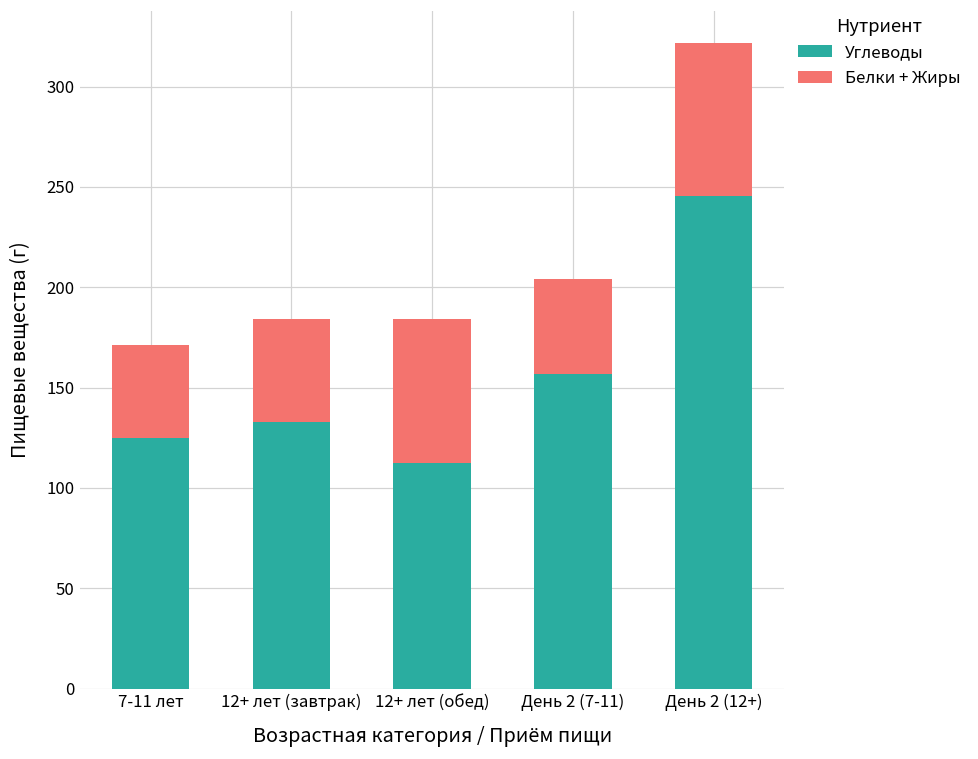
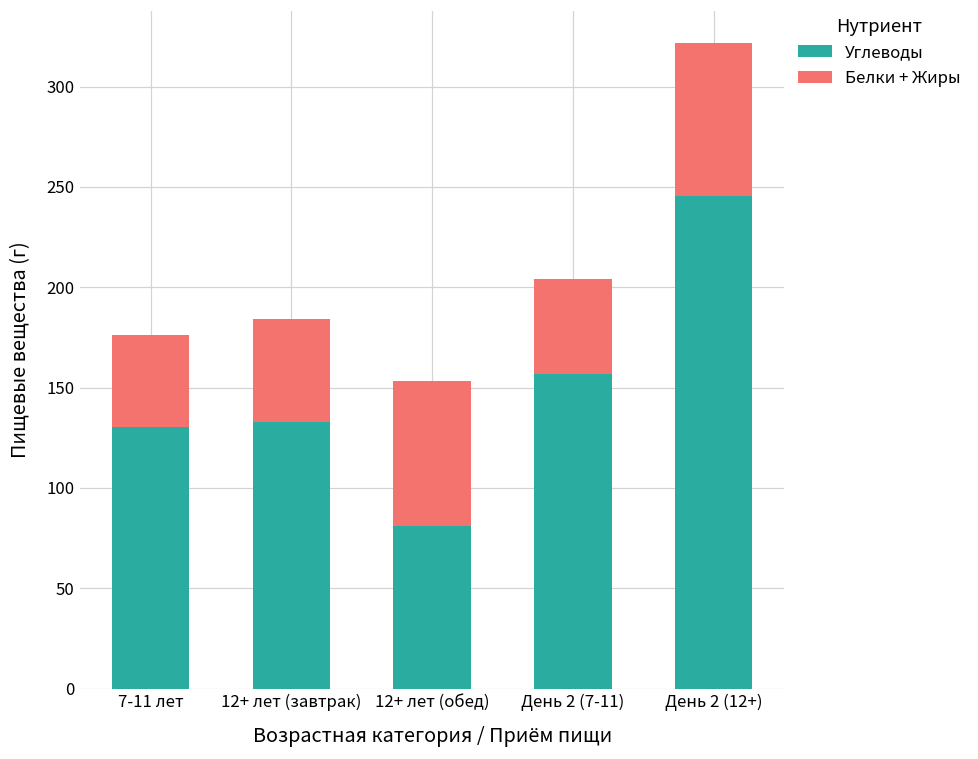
Углеводы, 7-11 лет: 125 -> 130
Углеводы, 12+ лет (обед): 112 -> 81
